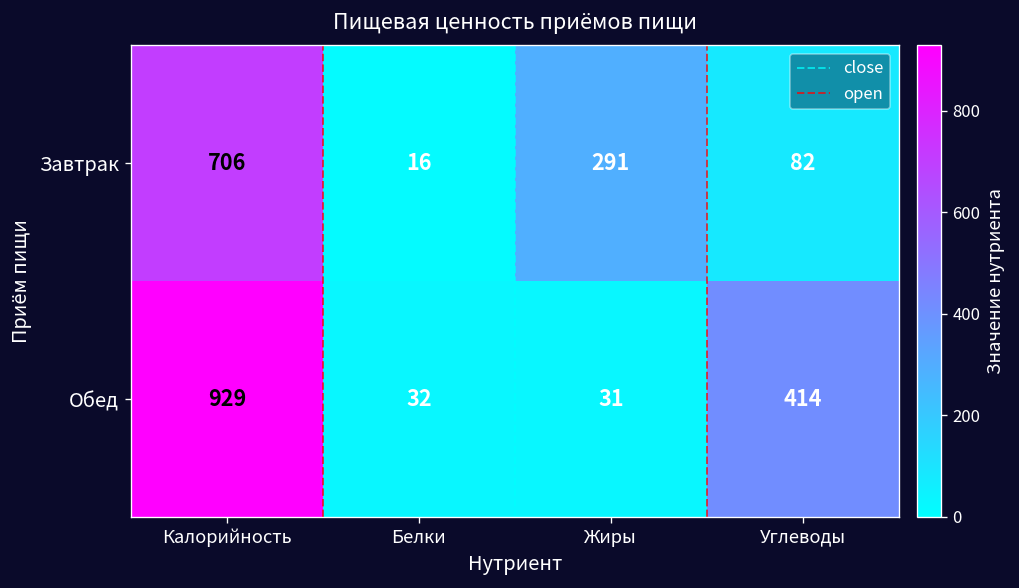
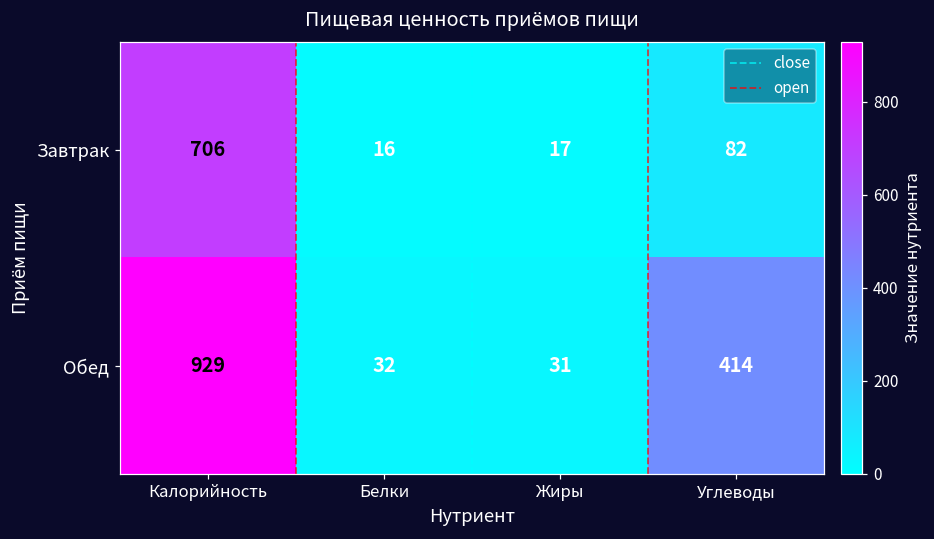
Завтрак, Жиры: 291 -> 17
